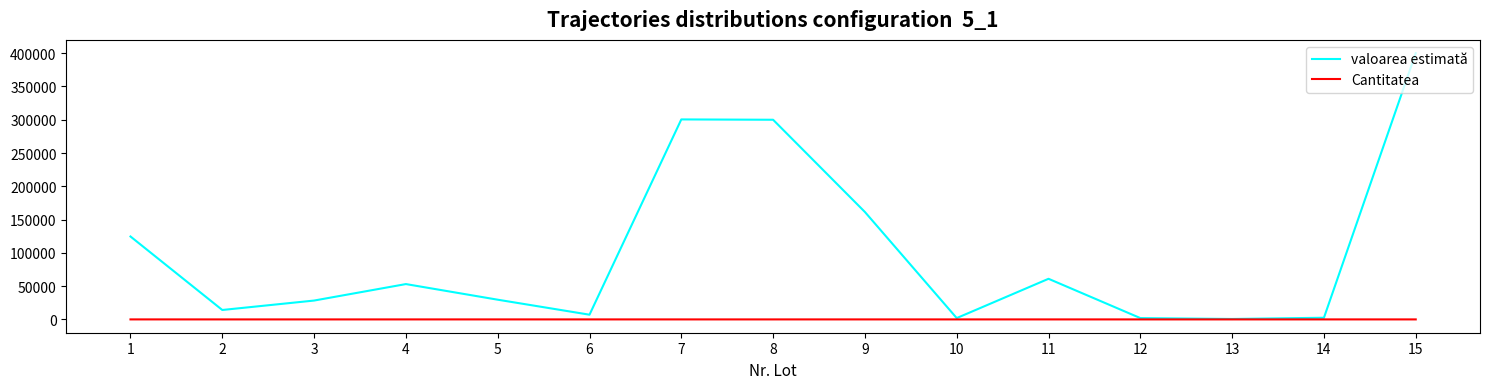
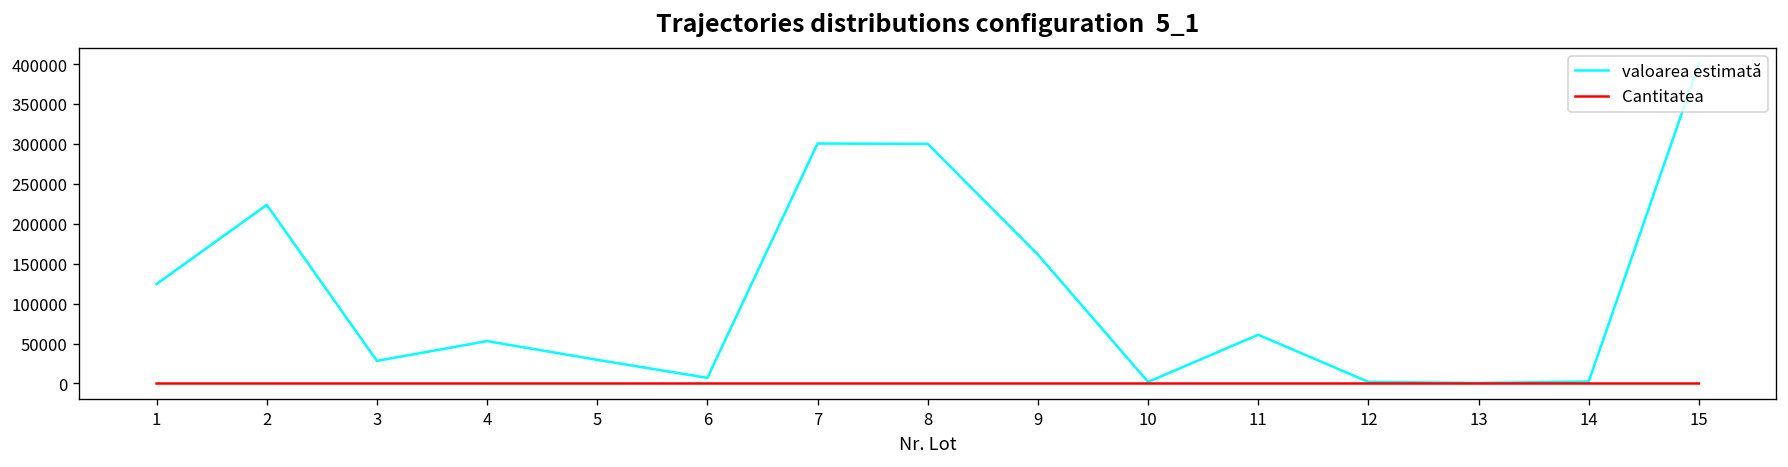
valoarea estimată, 2: 10000 -> 220000
